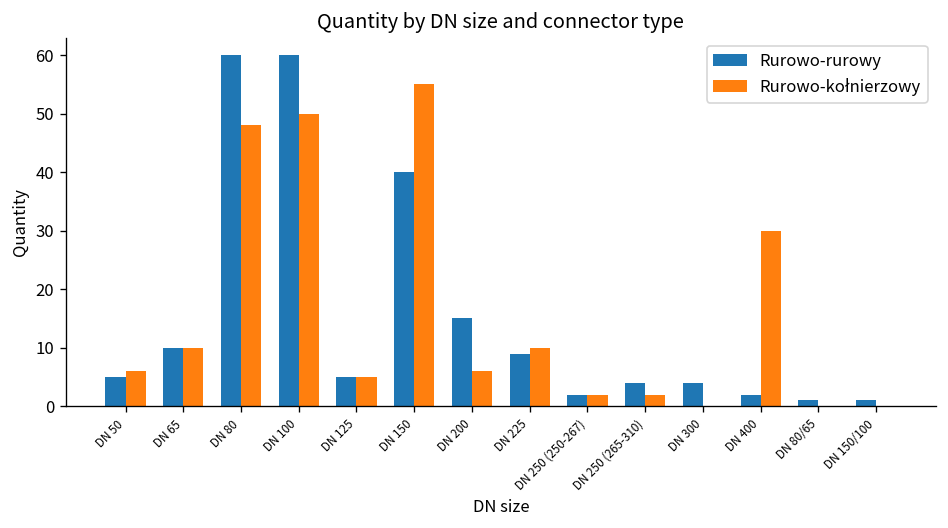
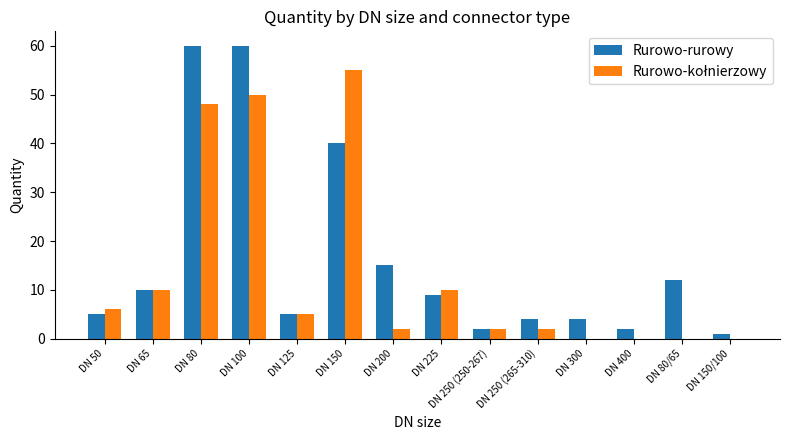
Rurowo-kołnierzowy, DN 200: 6 -> 2
Rurowo-kołnierzowy, DN 400: 30 -> 0
Rurowo-rurowy, DN 80/65: 1 -> 12
